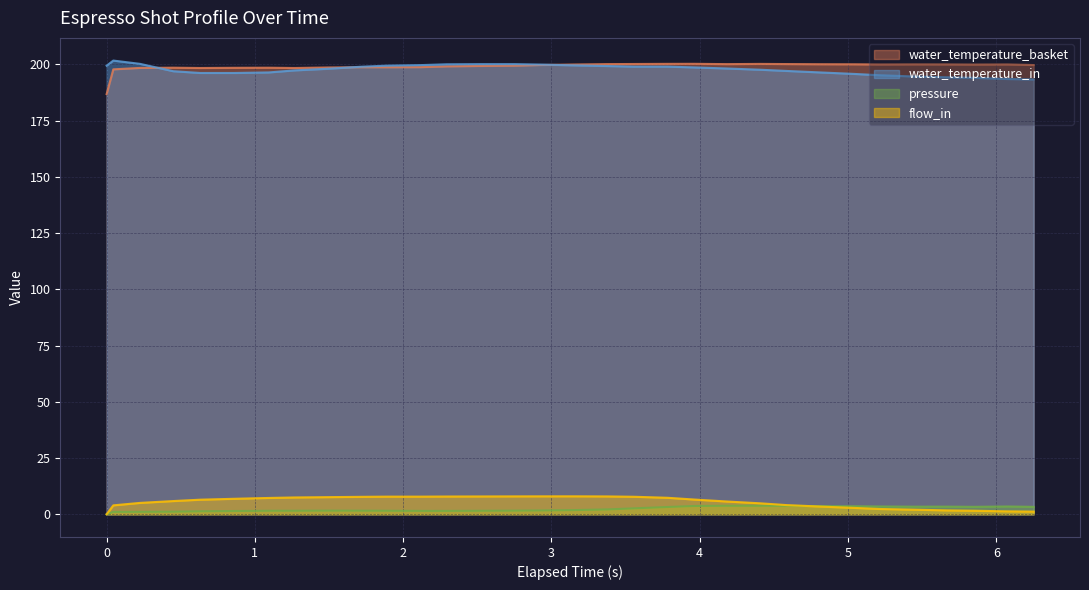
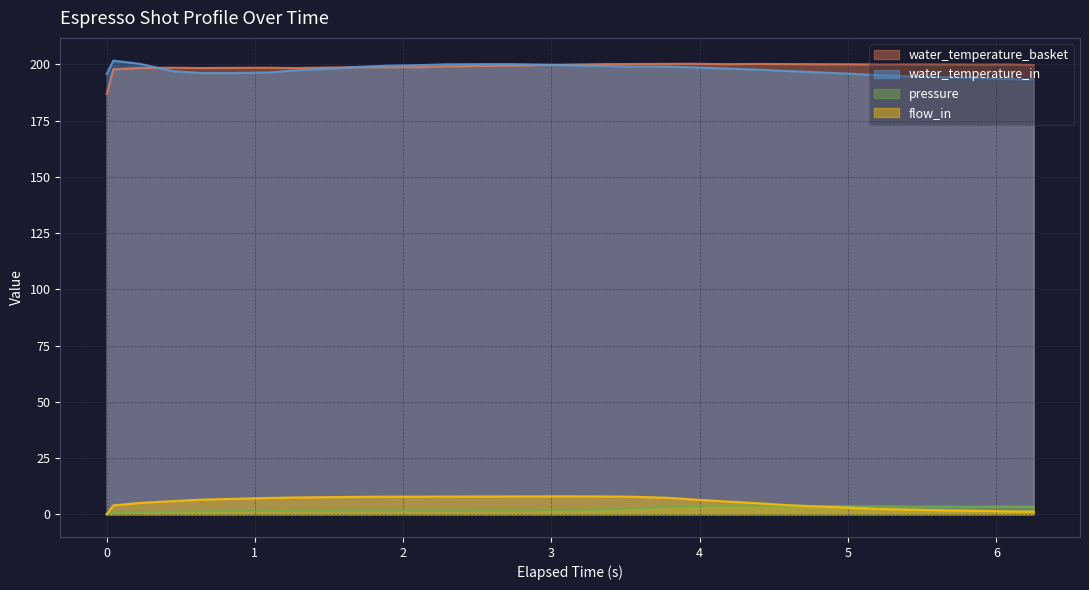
water_temperature_in, 0: 199 -> 196
